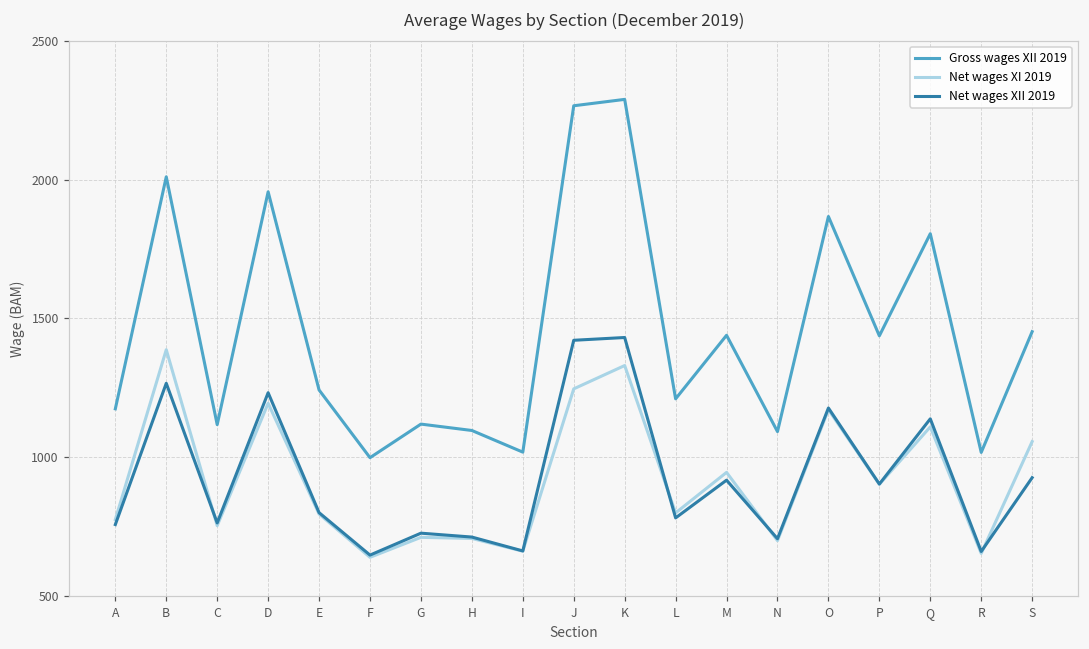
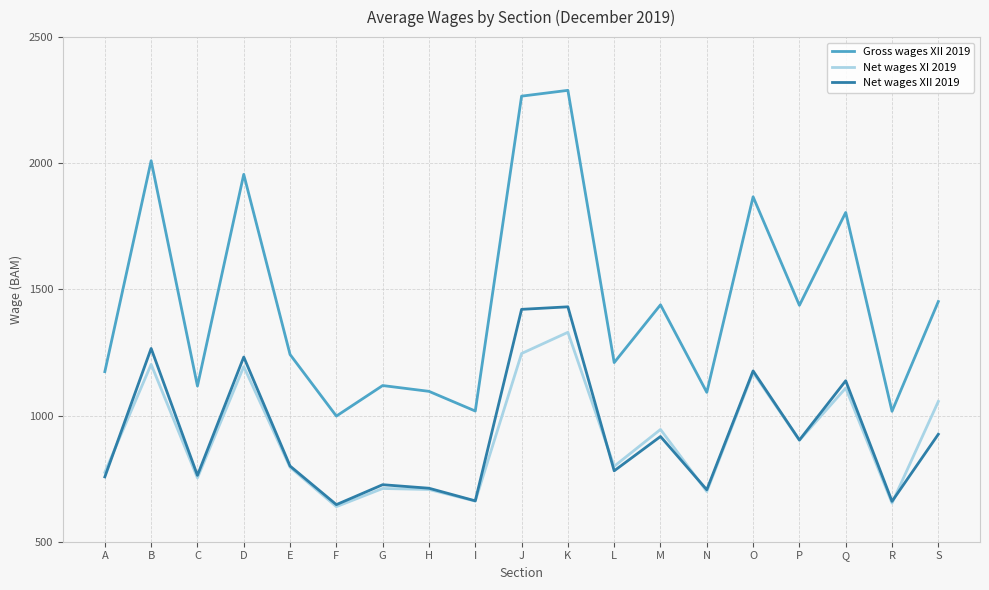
Net wages XI 2019, B: 1390 -> 1200
